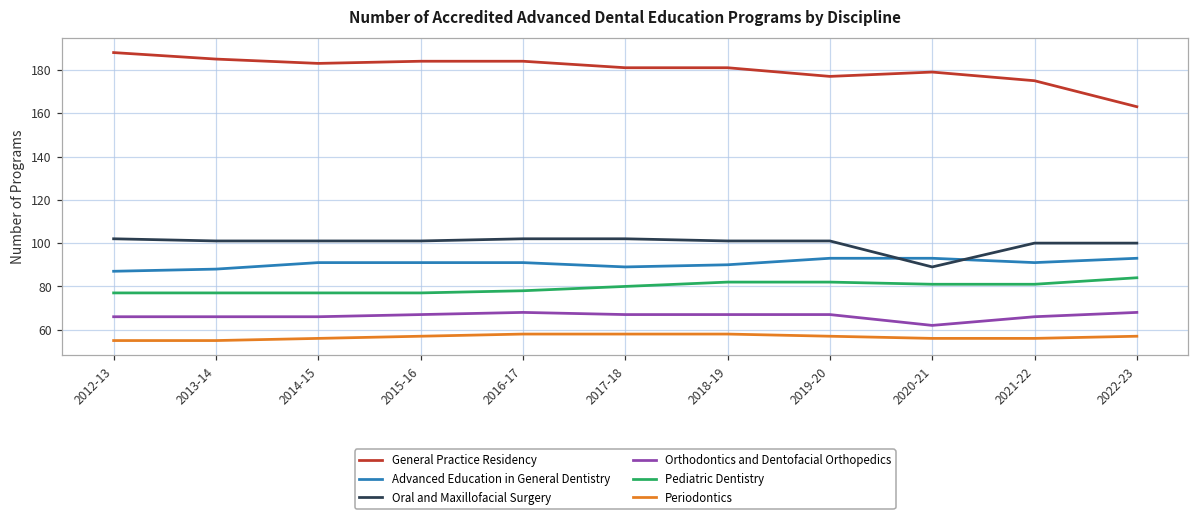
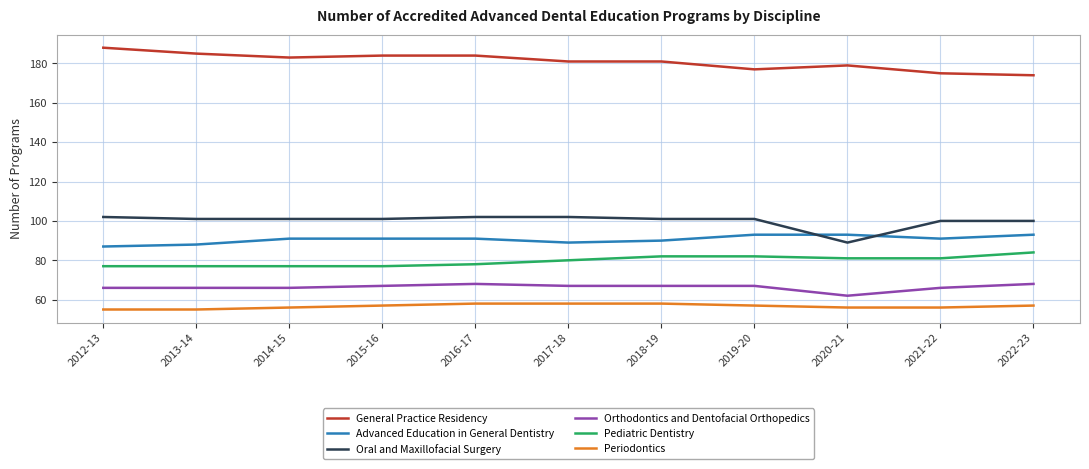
General Practice Residency, 2022-23: 163 -> 174
